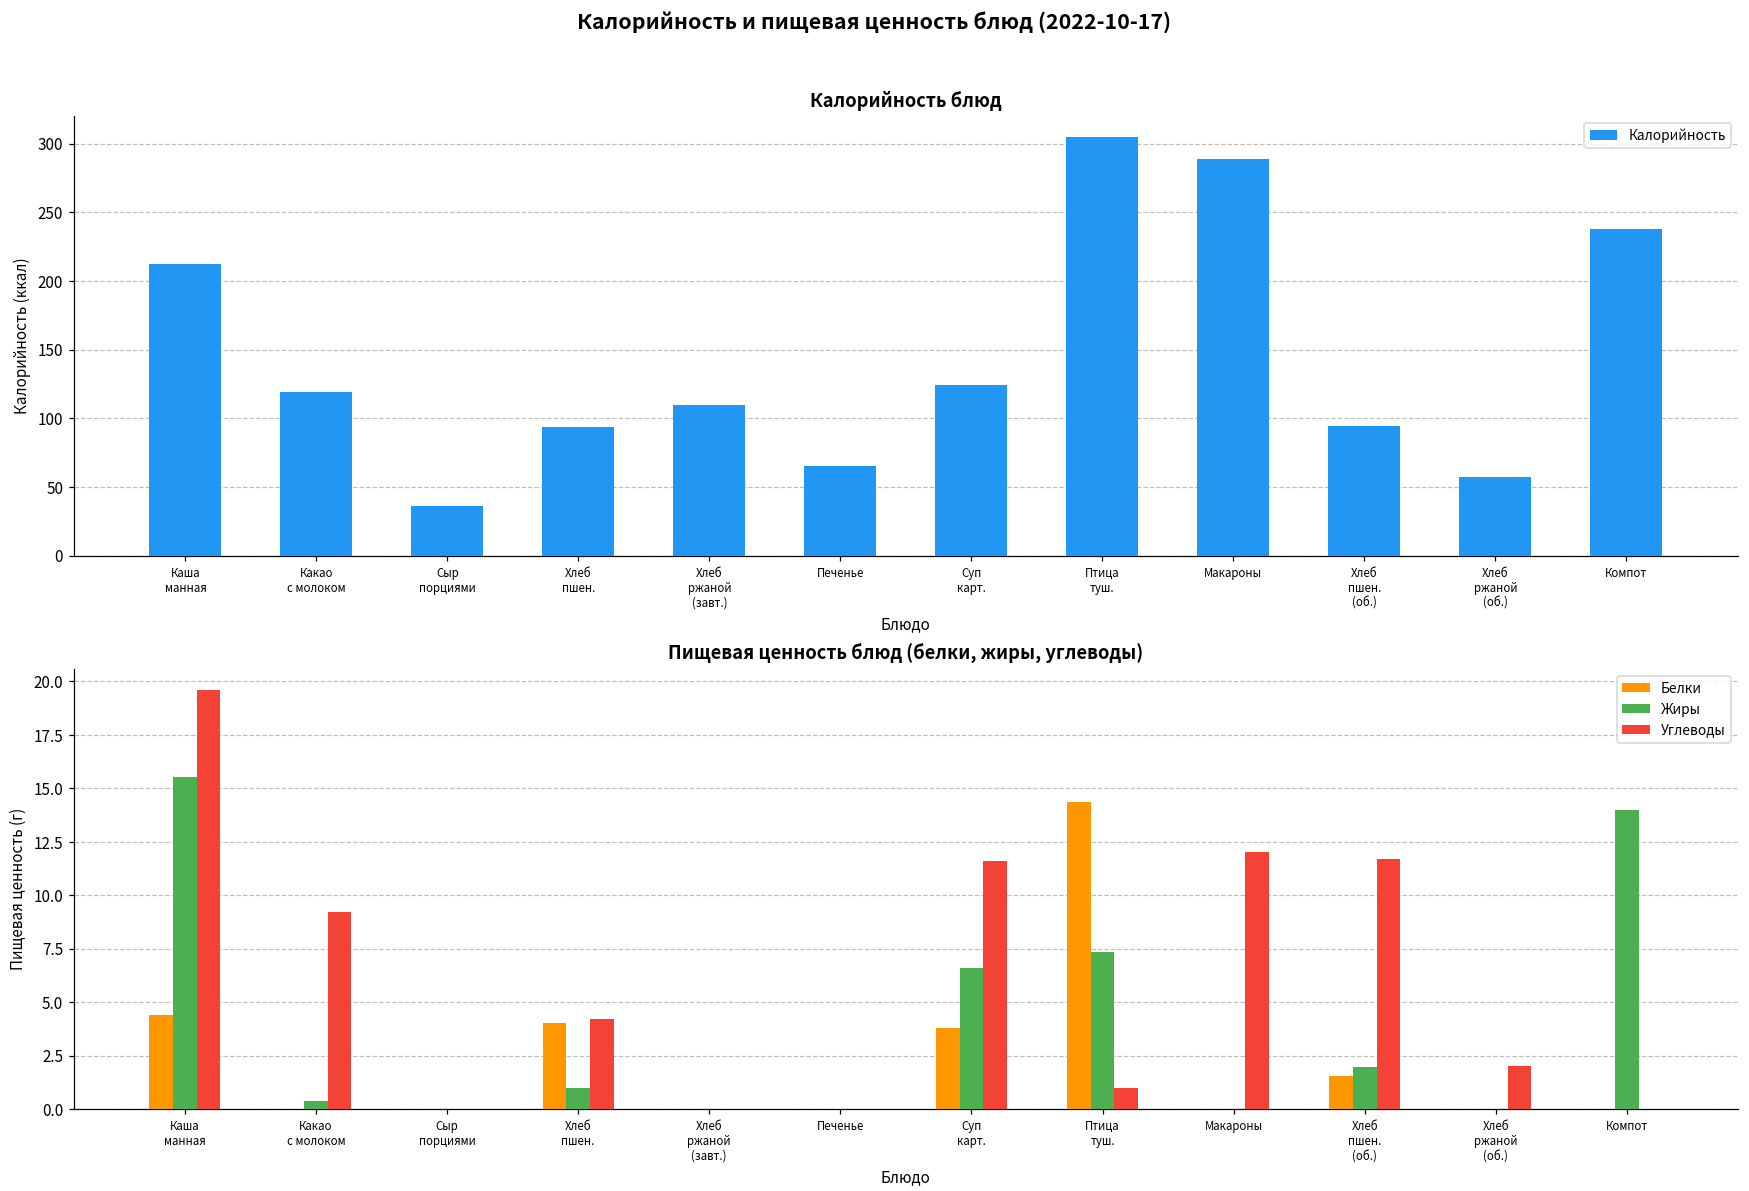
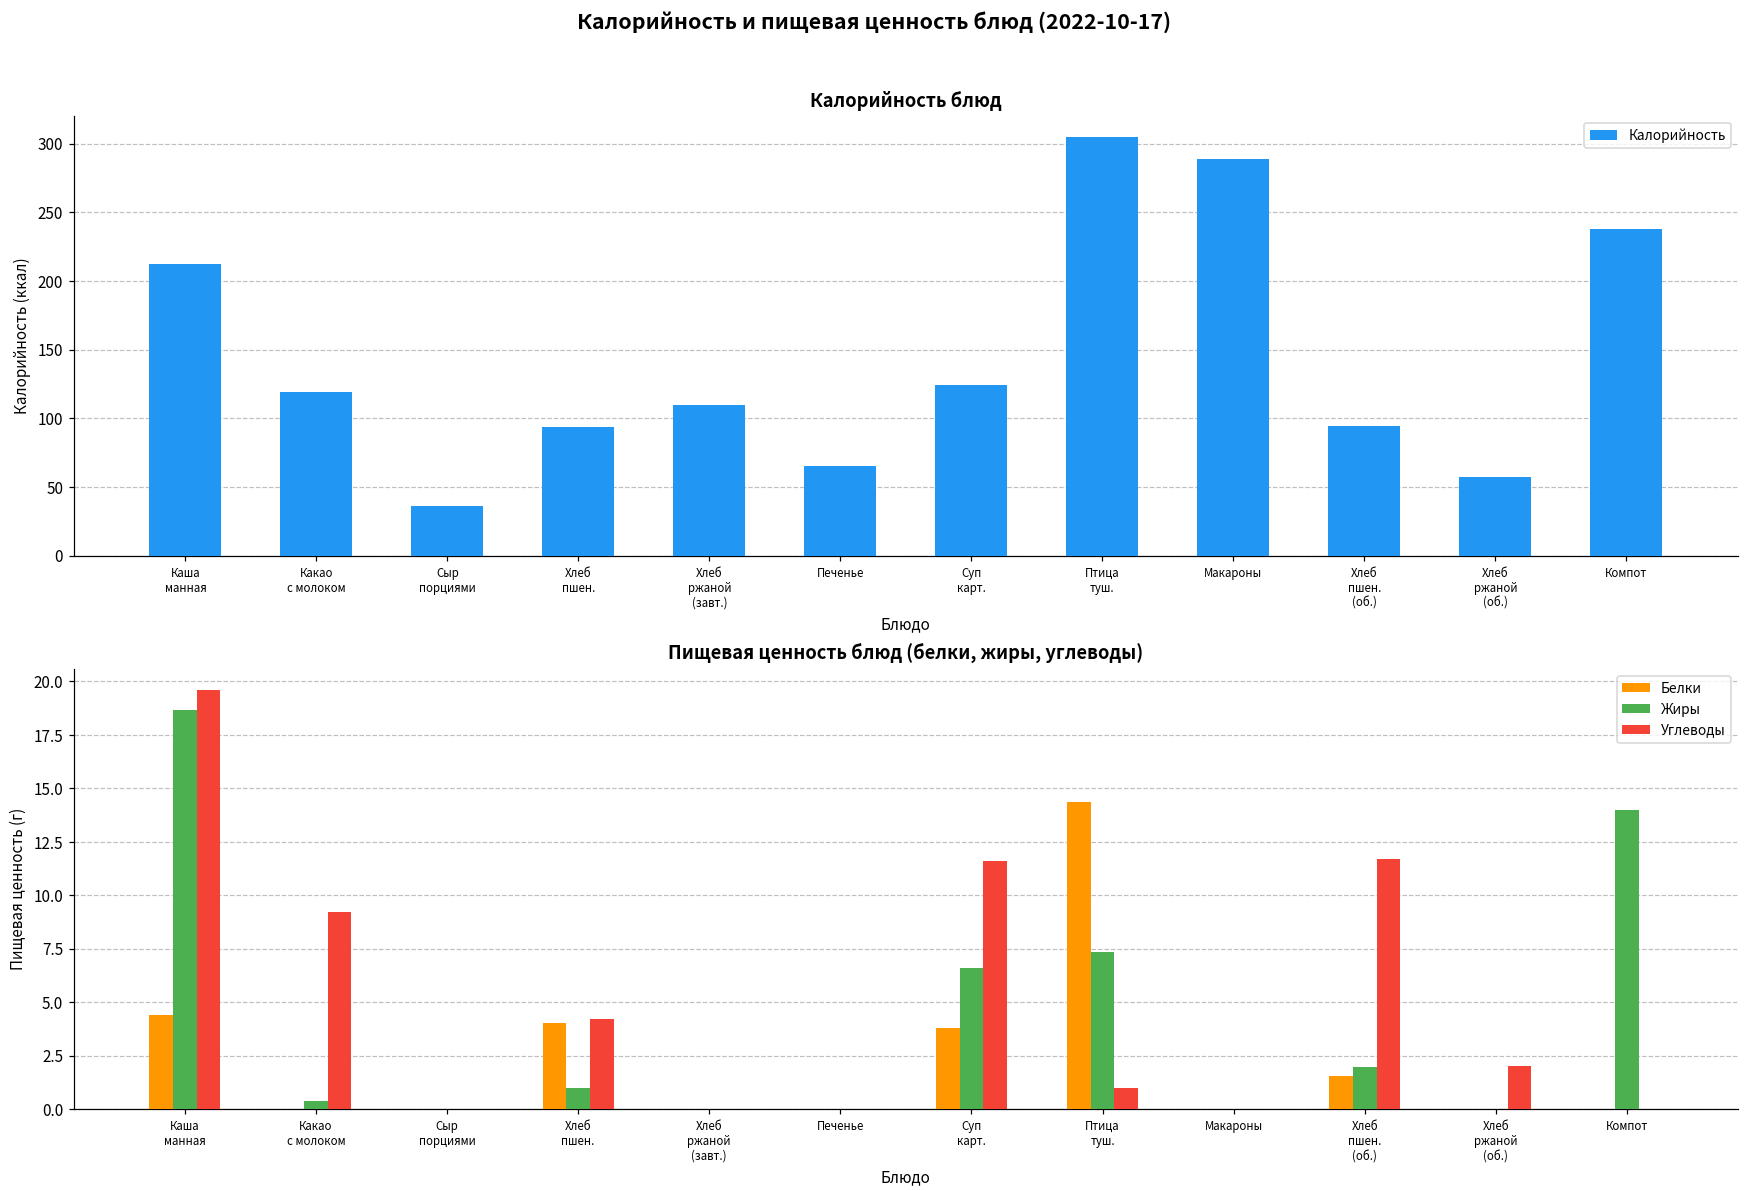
Пищевая ценность блюд (белки, жиры, углеводы), Жиры, Каша манная: 15.5 -> 18.7
Пищевая ценность блюд (белки, жиры, углеводы), Углеводы, Макароны: 12 -> 0
